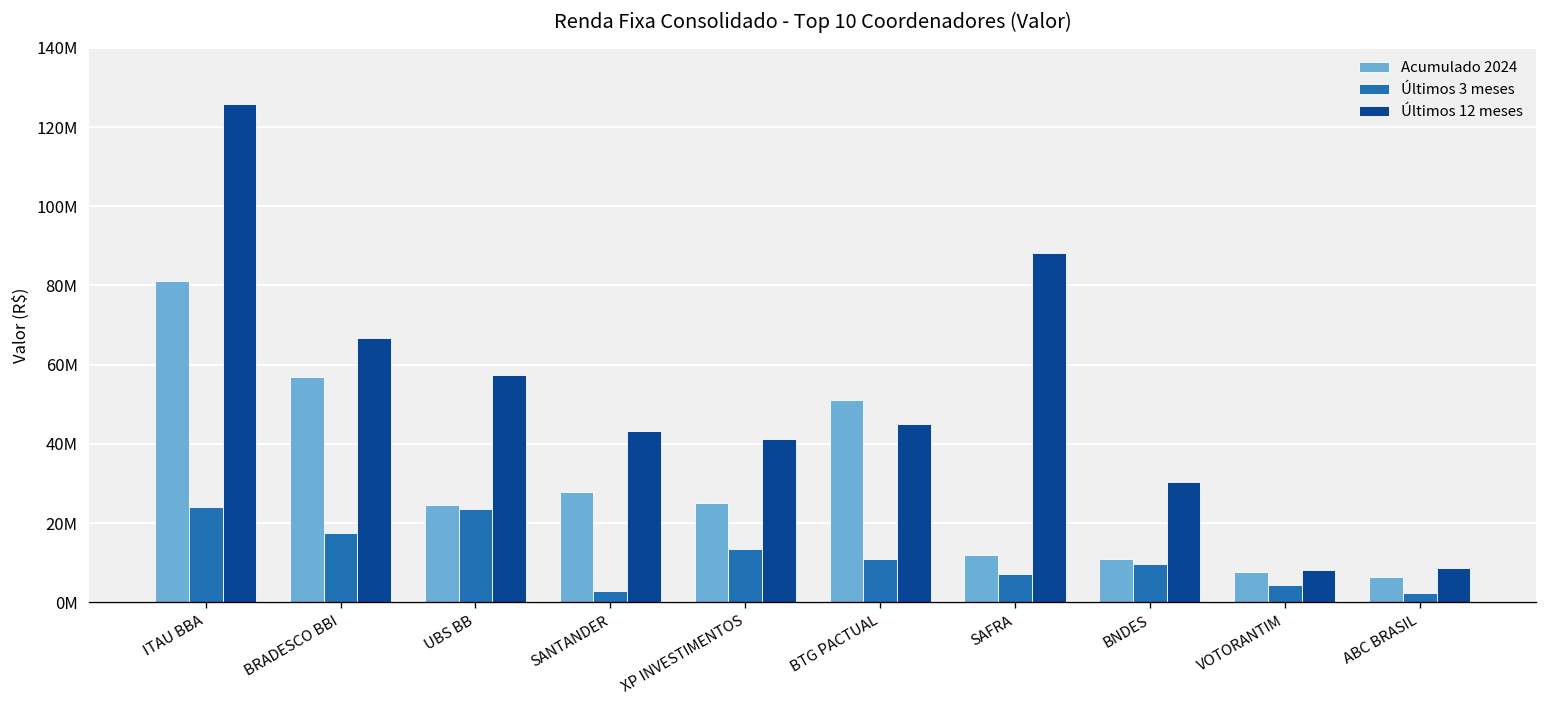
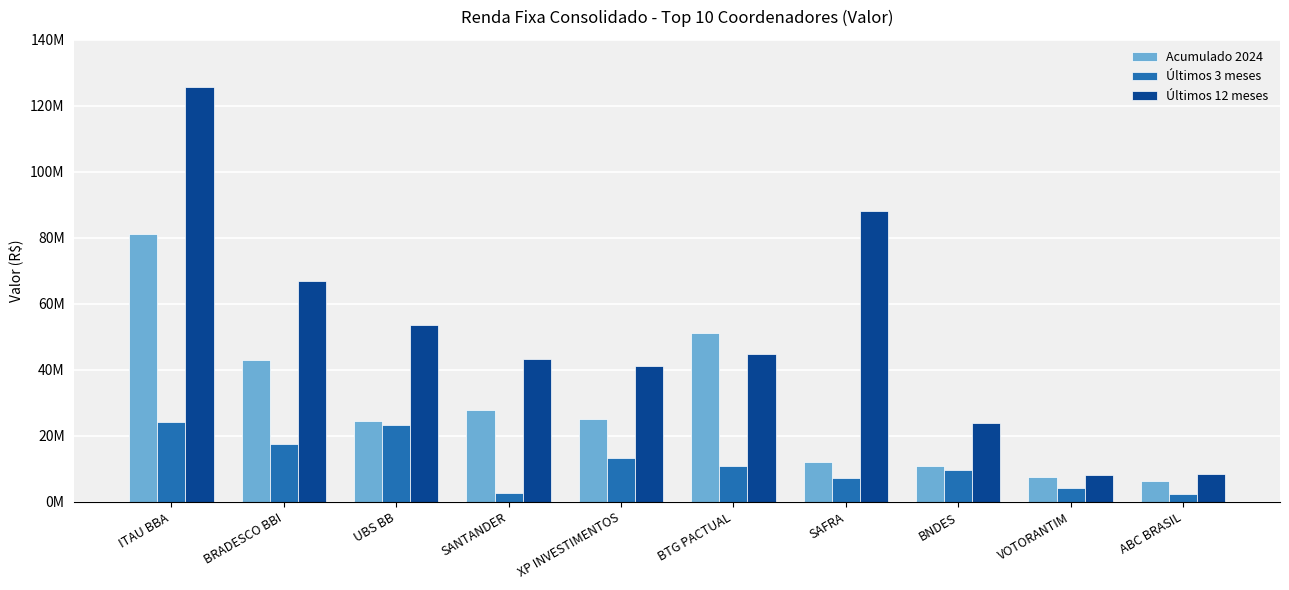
Acumulado 2024, BRADESCO BBI: 57000000 -> 43000000
Últimos 12 meses, UBS BB: 58000000 -> 54000000
Últimos 12 meses, BNDES: 30000000 -> 24000000
